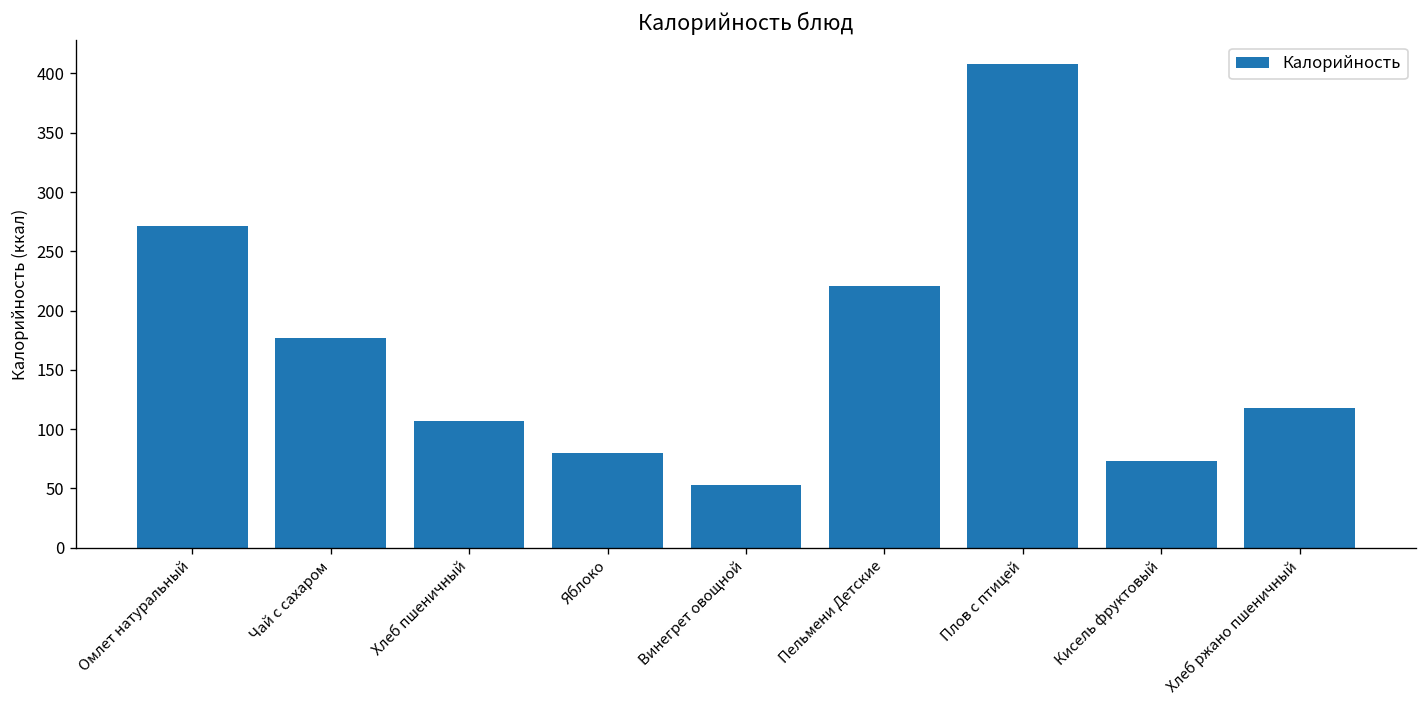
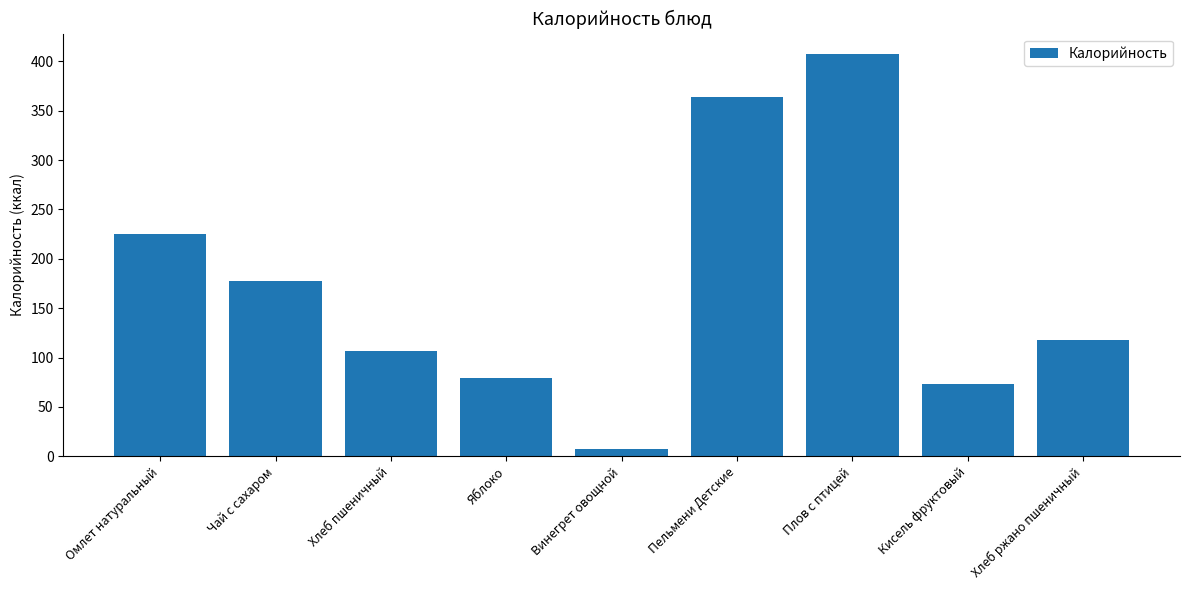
Омлет натуральный: 270 -> 230
Винегрет овощной: 50 -> 10
Пельмени Детские: 220 -> 360
